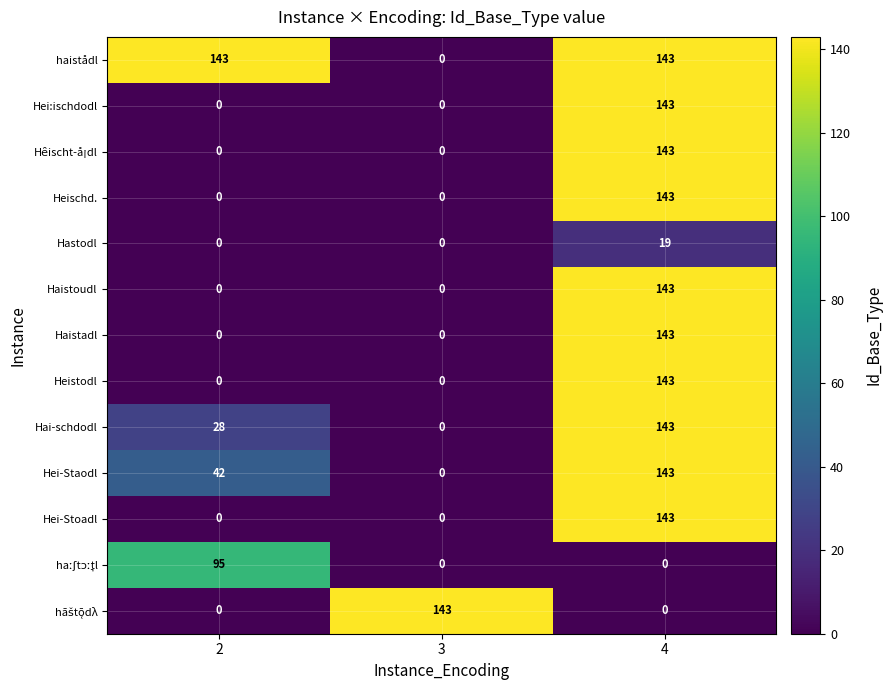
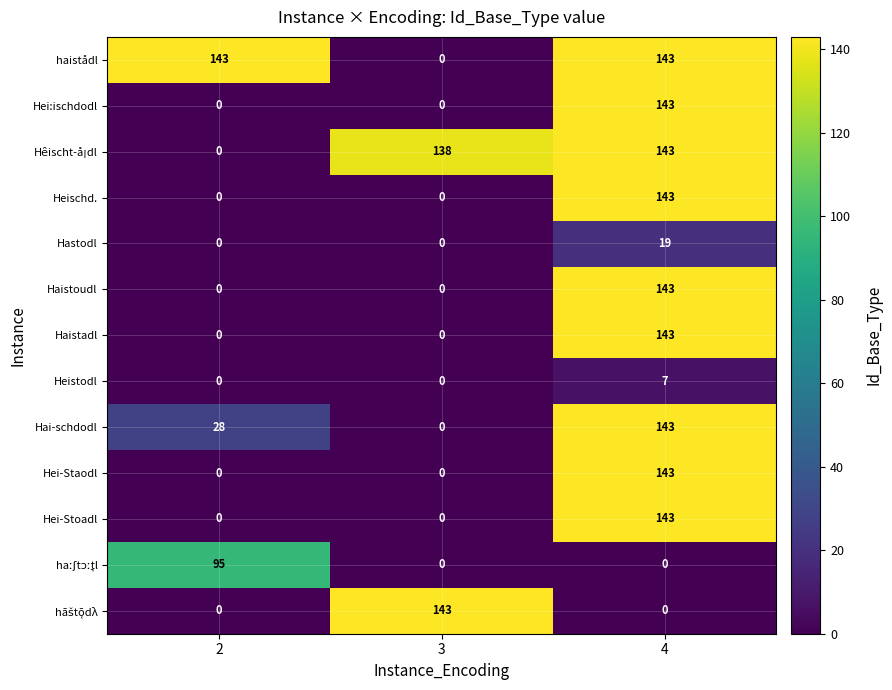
Hȇischt-å¡dl, 3: 0 -> 138
Heistodl, 4: 143 -> 7
Hei-Staodl, 2: 42 -> 0
